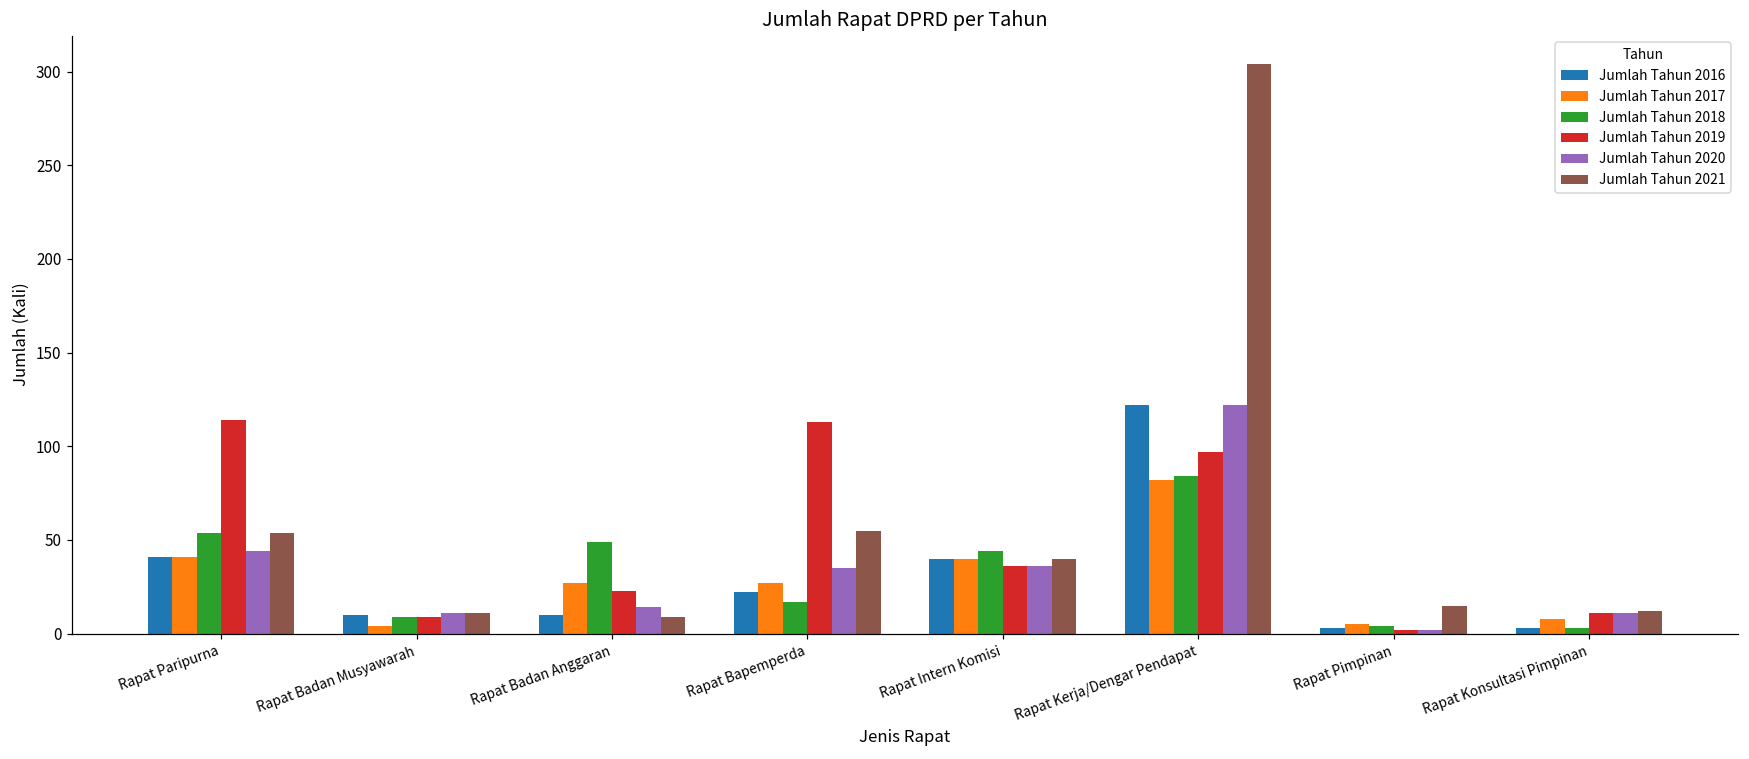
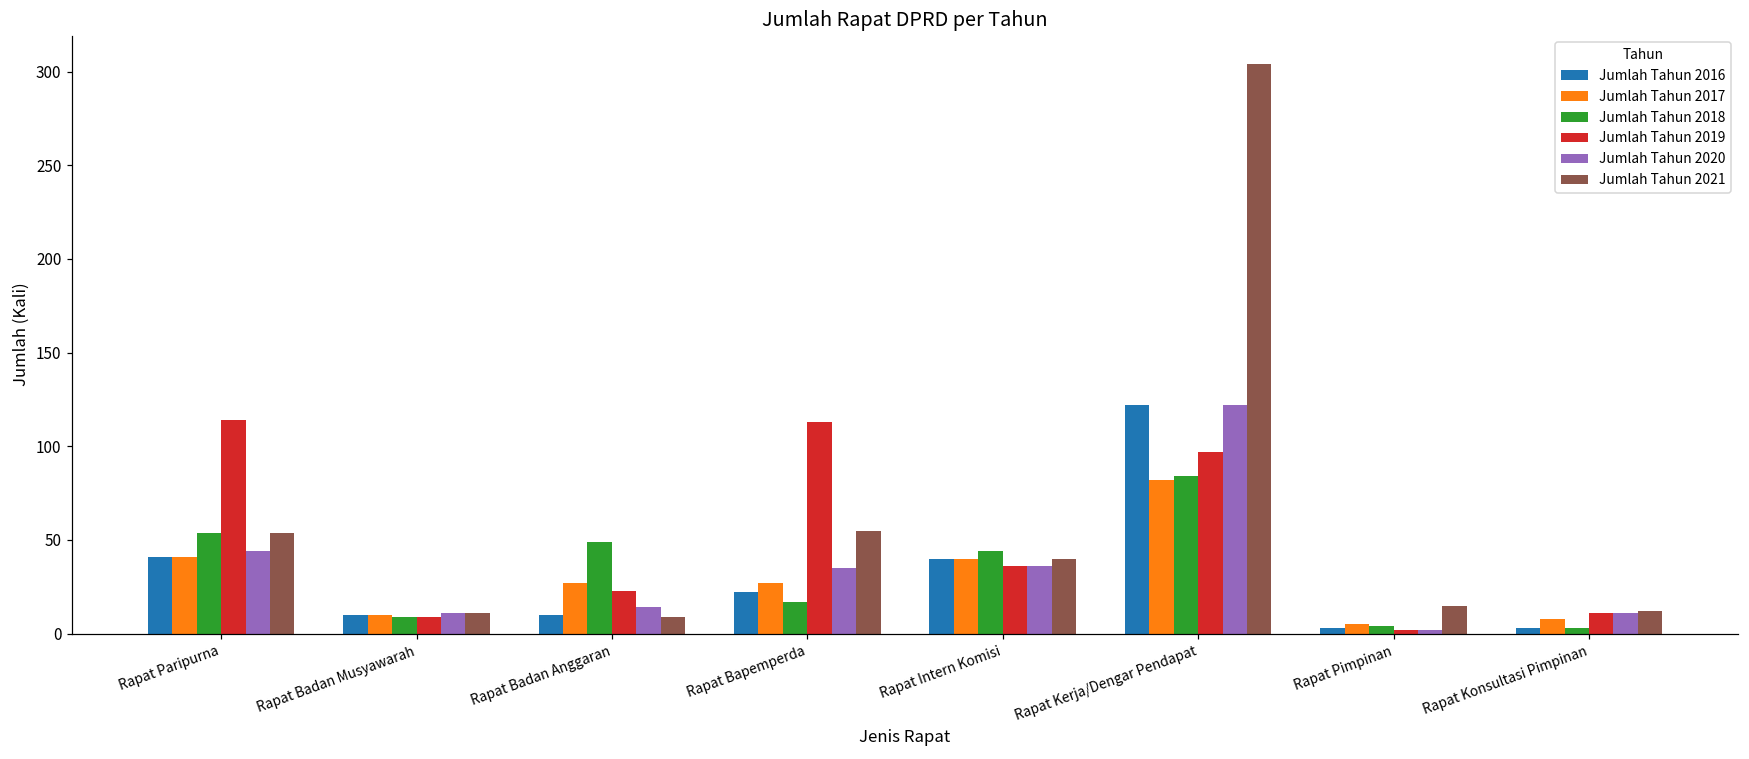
Jumlah Tahun 2017, Rapat Badan Musyawarah: 4 -> 10
